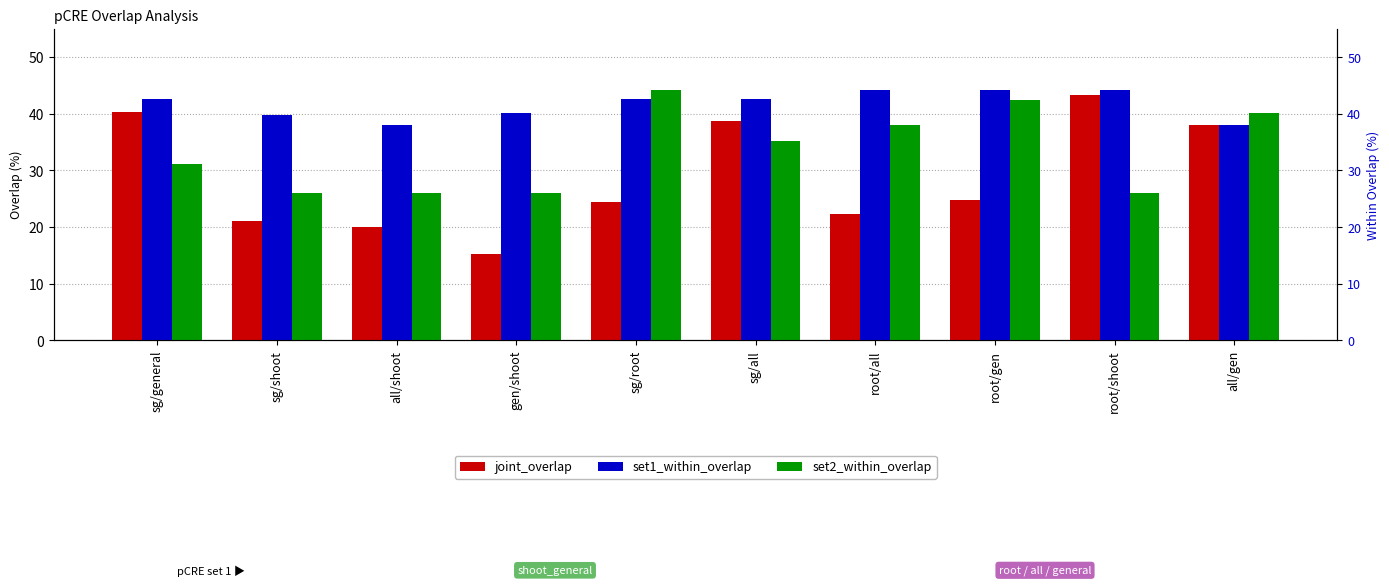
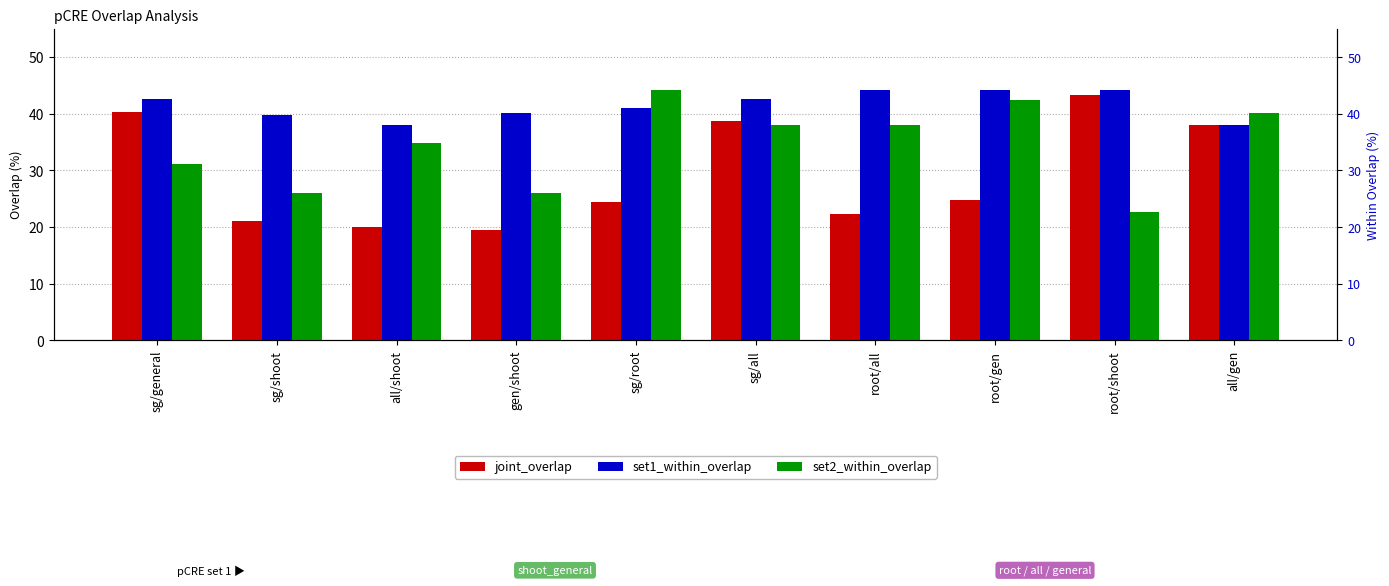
set2_within_overlap, all/shoot: 26 -> 35
joint_overlap, gen/shoot: 15 -> 19
set1_within_overlap, sg/root: 43 -> 41
set2_within_overlap, sg/all: 35 -> 38
set2_within_overlap, root/shoot: 26 -> 23
